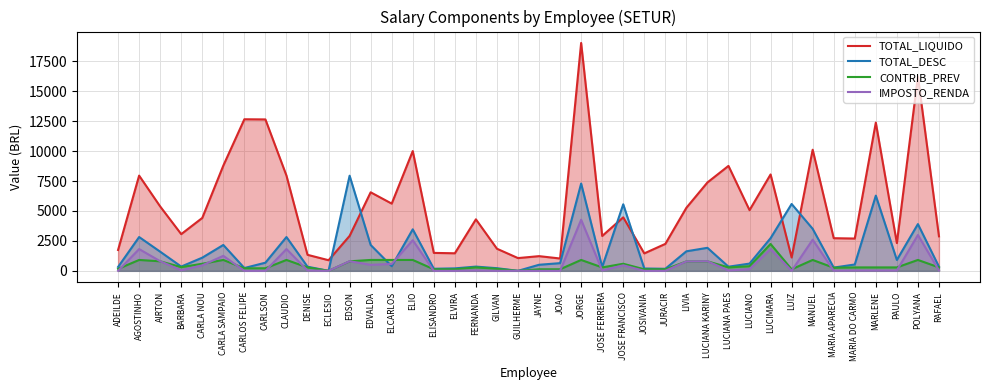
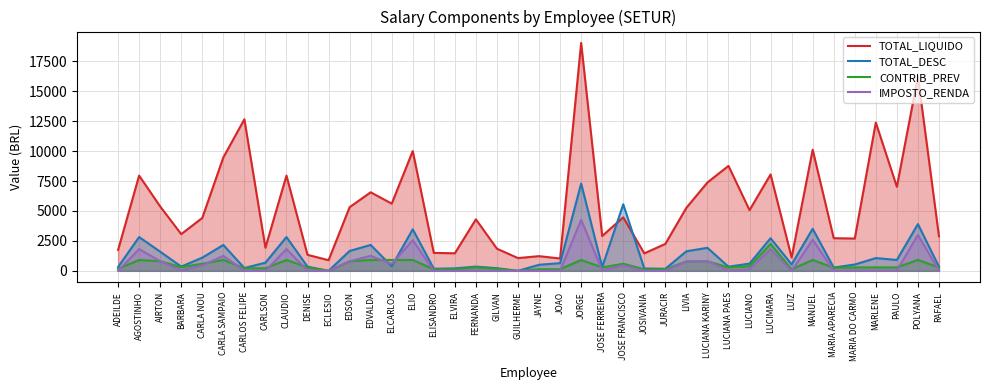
TOTAL_LIQUIDO, CARLA SAMPAIO: 8800 -> 9500
TOTAL_LIQUIDO, CARLSON: 12600 -> 1900
TOTAL_LIQUIDO, EDSON: 2900 -> 5300
TOTAL_DESC, EDSON: 7900 -> 1700
IMPOSTO_RENDA, EDVALDA: 500 -> 1300
TOTAL_DESC, LUIZ: 5600 -> 500
TOTAL_DESC, MARLENE: 6300 -> 1100
TOTAL_LIQUIDO, PAULO: 2300 -> 7000
